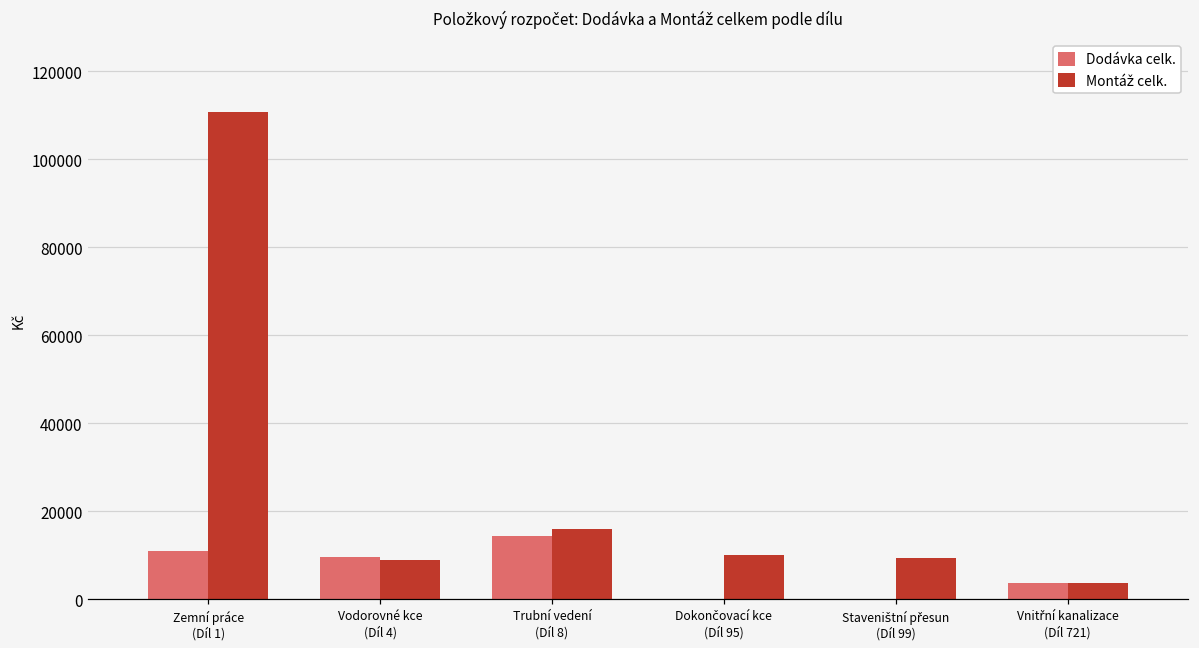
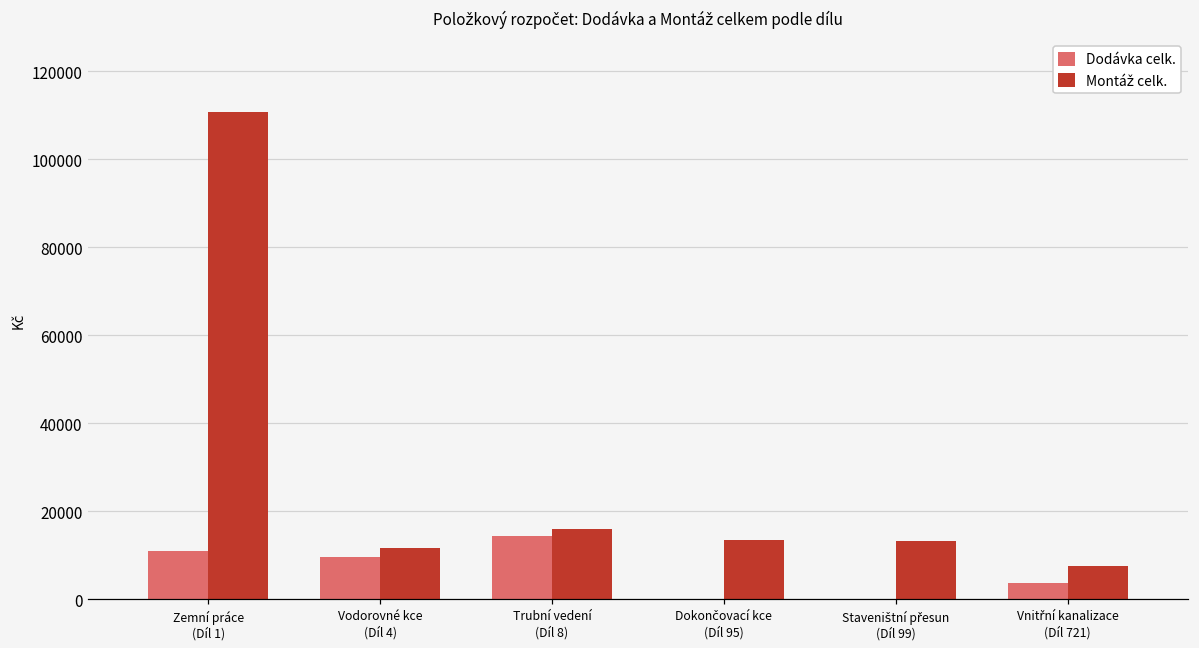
Montáž celk., Vodorovné kce (Díl 4): 9000 -> 12000
Montáž celk., Dokončovací kce (Díl 95): 10000 -> 14000
Montáž celk., Staveništní přesun (Díl 99): 9000 -> 13000
Montáž celk., Vnitřní kanalizace (Díl 721): 4000 -> 8000
